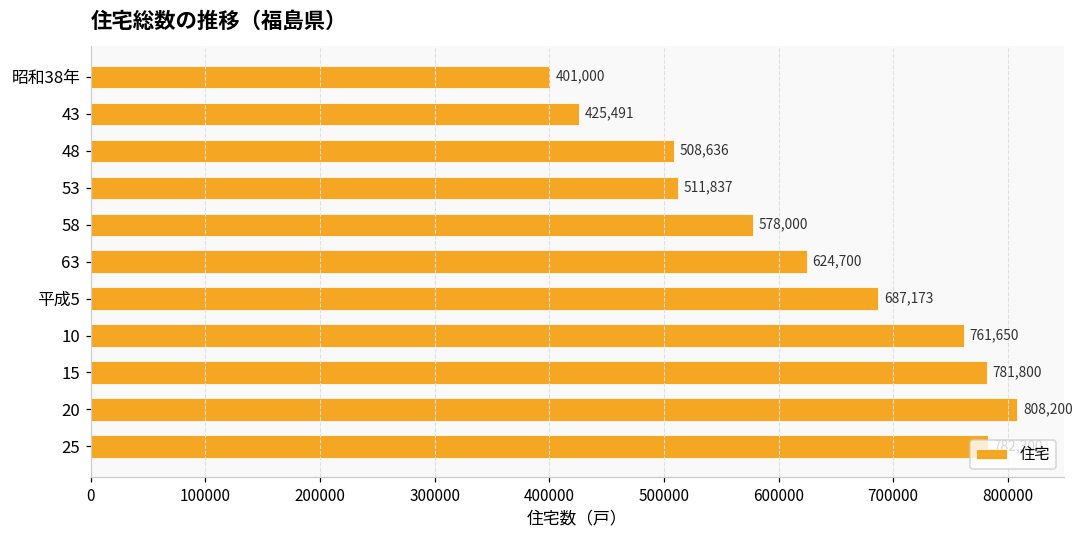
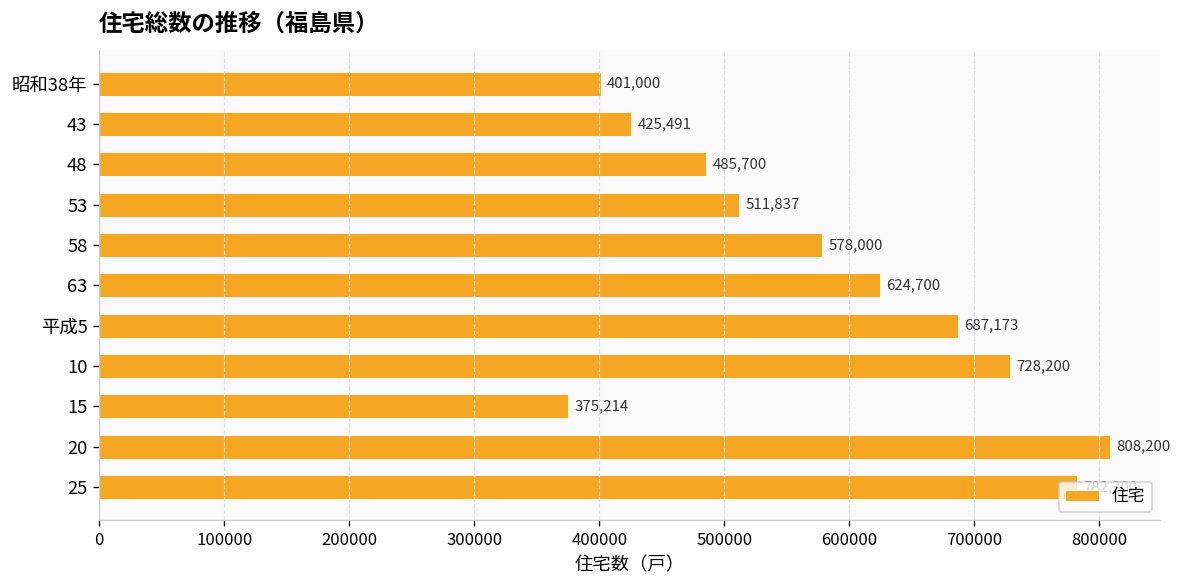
48: 508,636 -> 485,700
10: 761,650 -> 728,200
15: 781,800 -> 375,214
